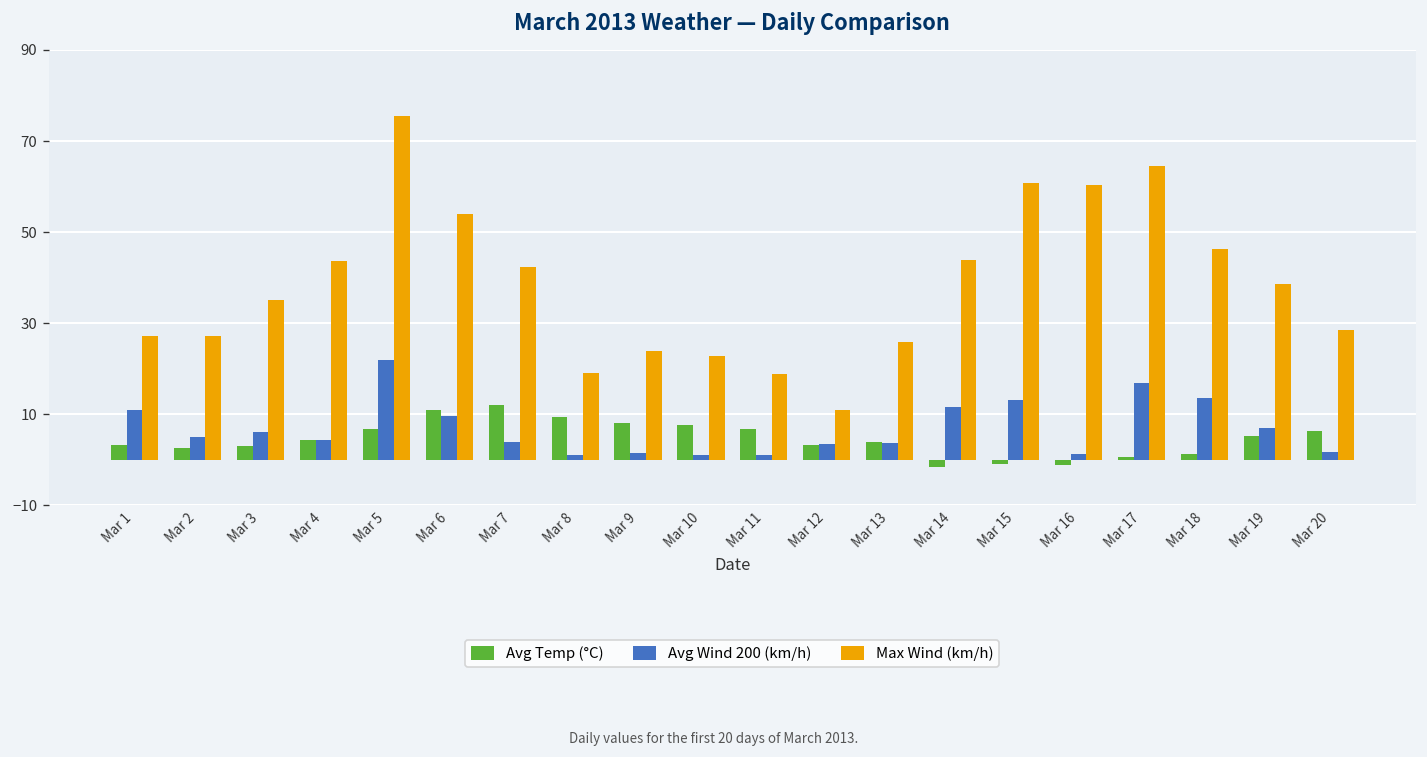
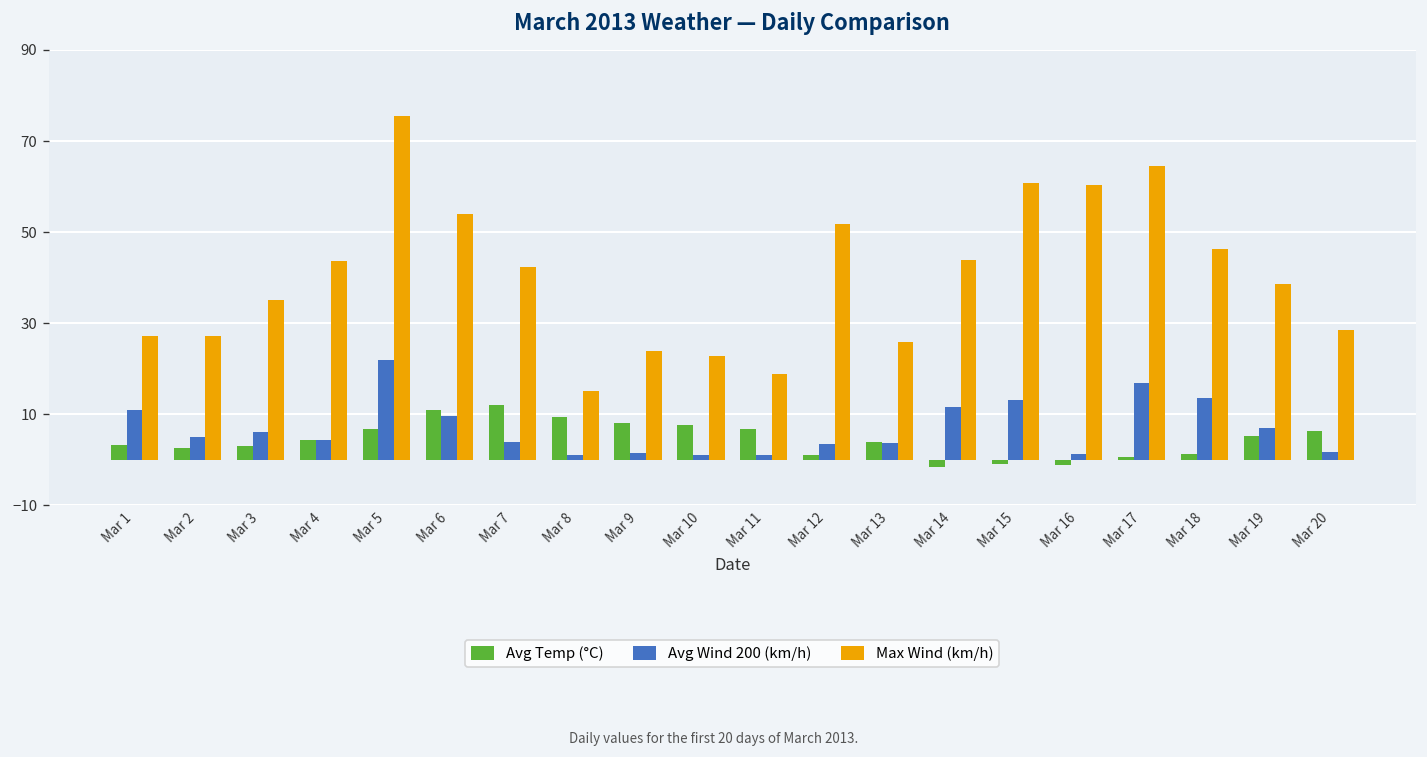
Max Wind (km/h), Mar 8: 19 -> 15
Avg Temp (°C), Mar 12: 3 -> 1
Max Wind (km/h), Mar 12: 11 -> 52
